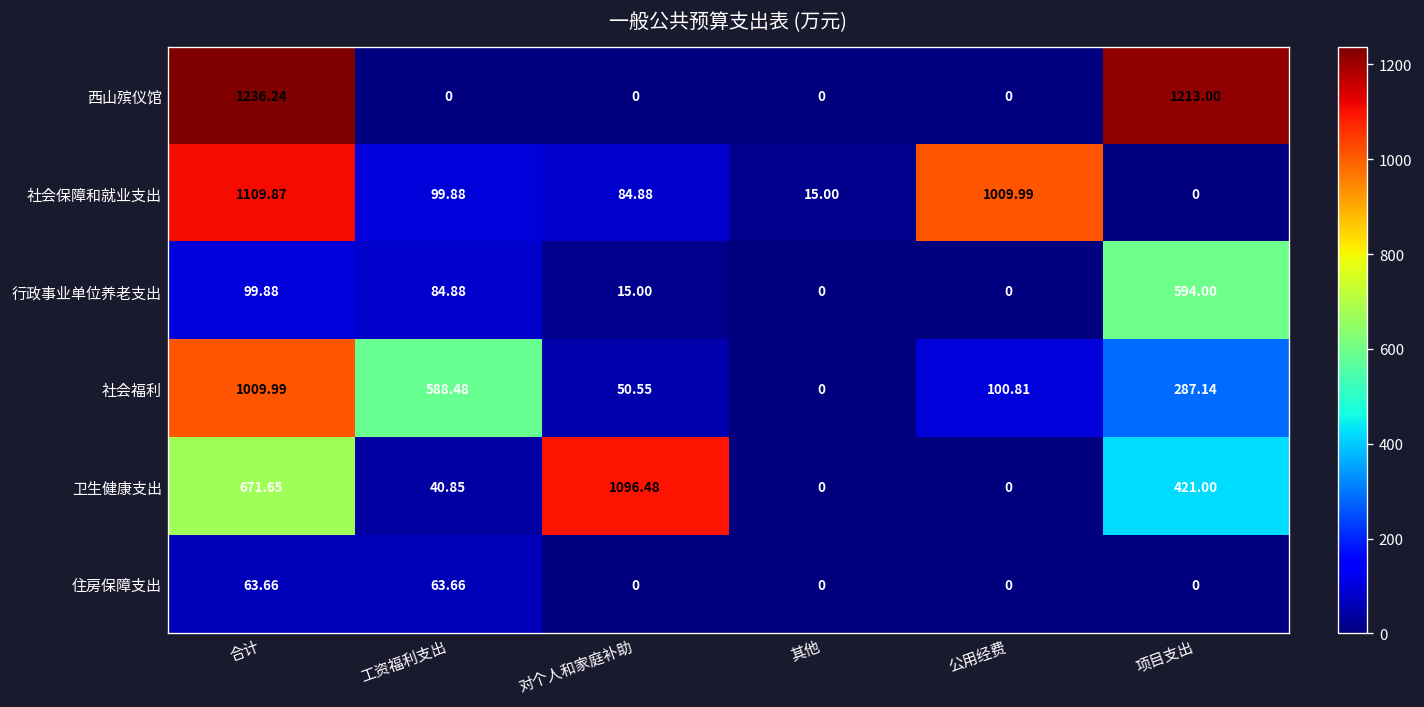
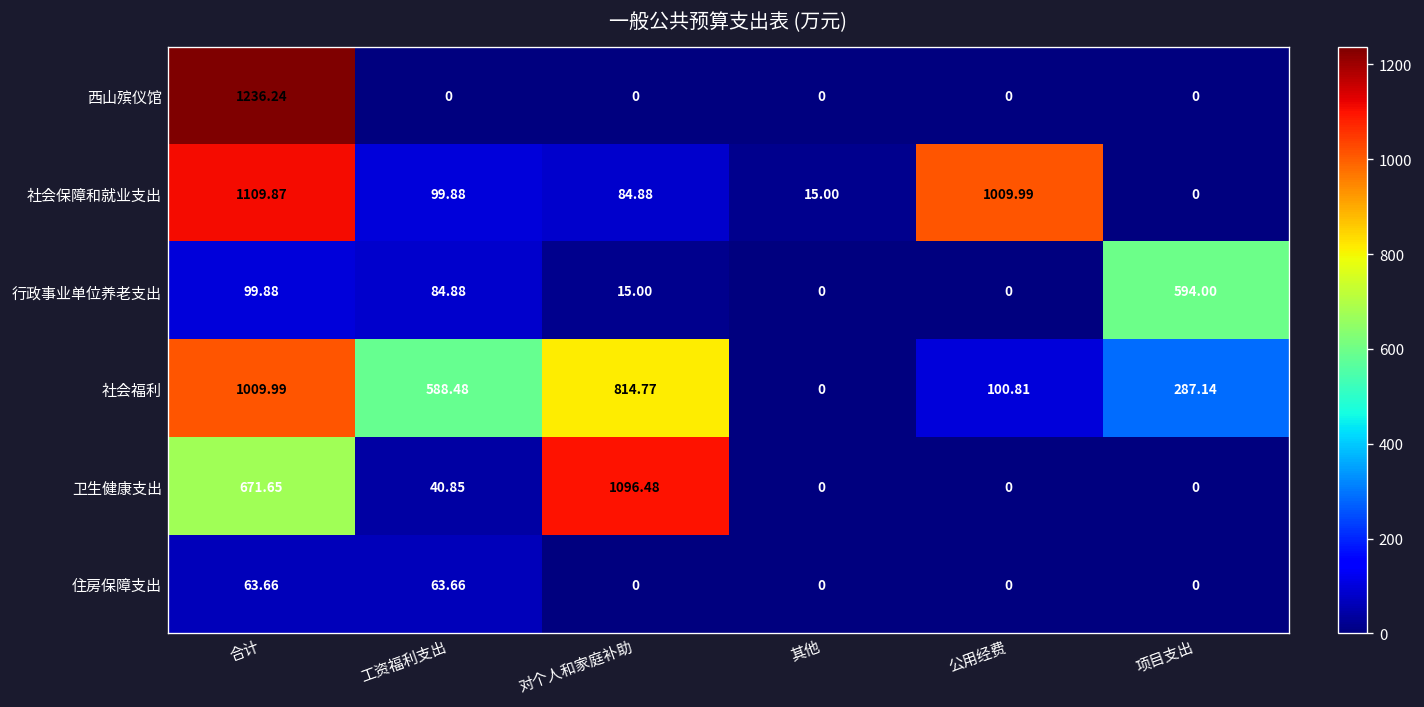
西山殡仪馆, 项目支出: 1213.00 -> 0
社会福利, 对个人和家庭补助: 50.55 -> 814.77
卫生健康支出, 项目支出: 421.00 -> 0
